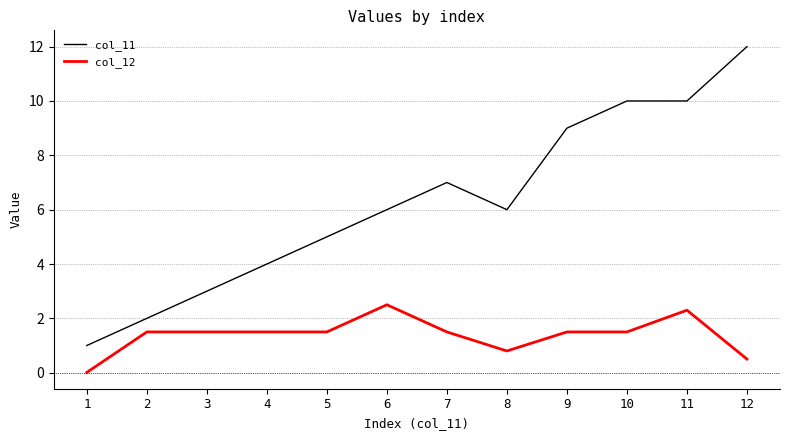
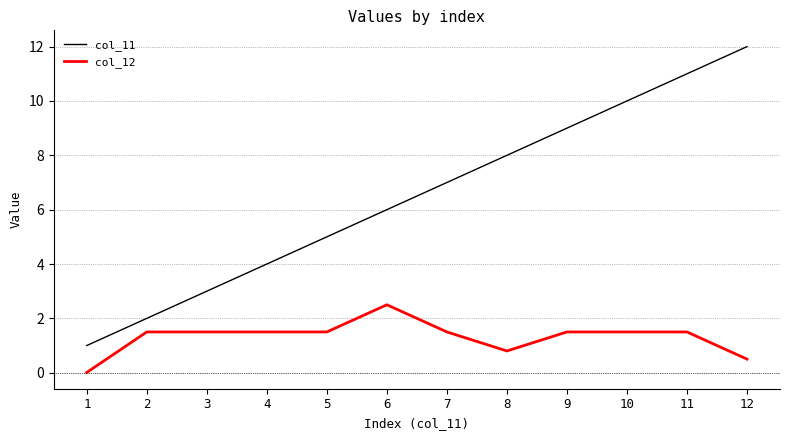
col_11, 8: 6 -> 8
col_11, 11: 10 -> 11
col_12, 11: 2.3 -> 1.5
